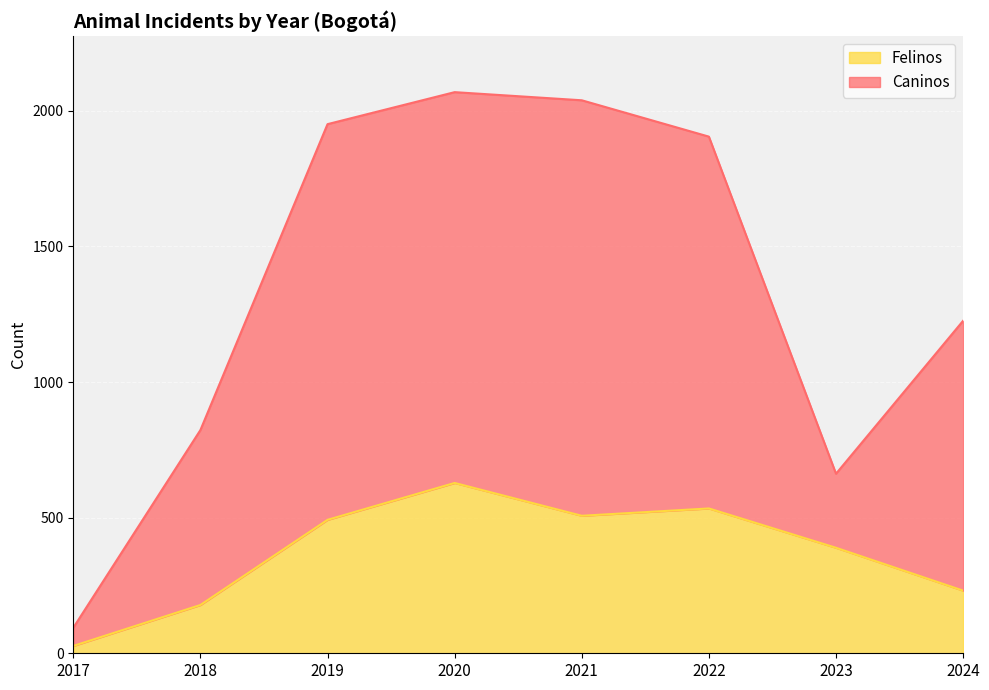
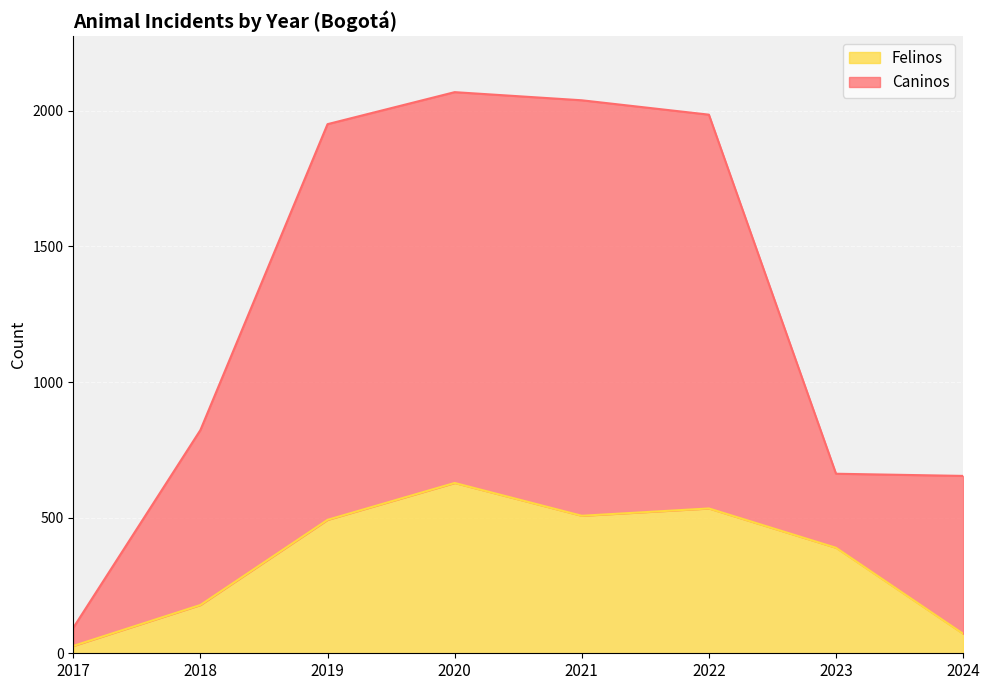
Caninos, 2022: 1370 -> 1450
Felinos, 2024: 230 -> 70
Caninos, 2024: 1000 -> 580
